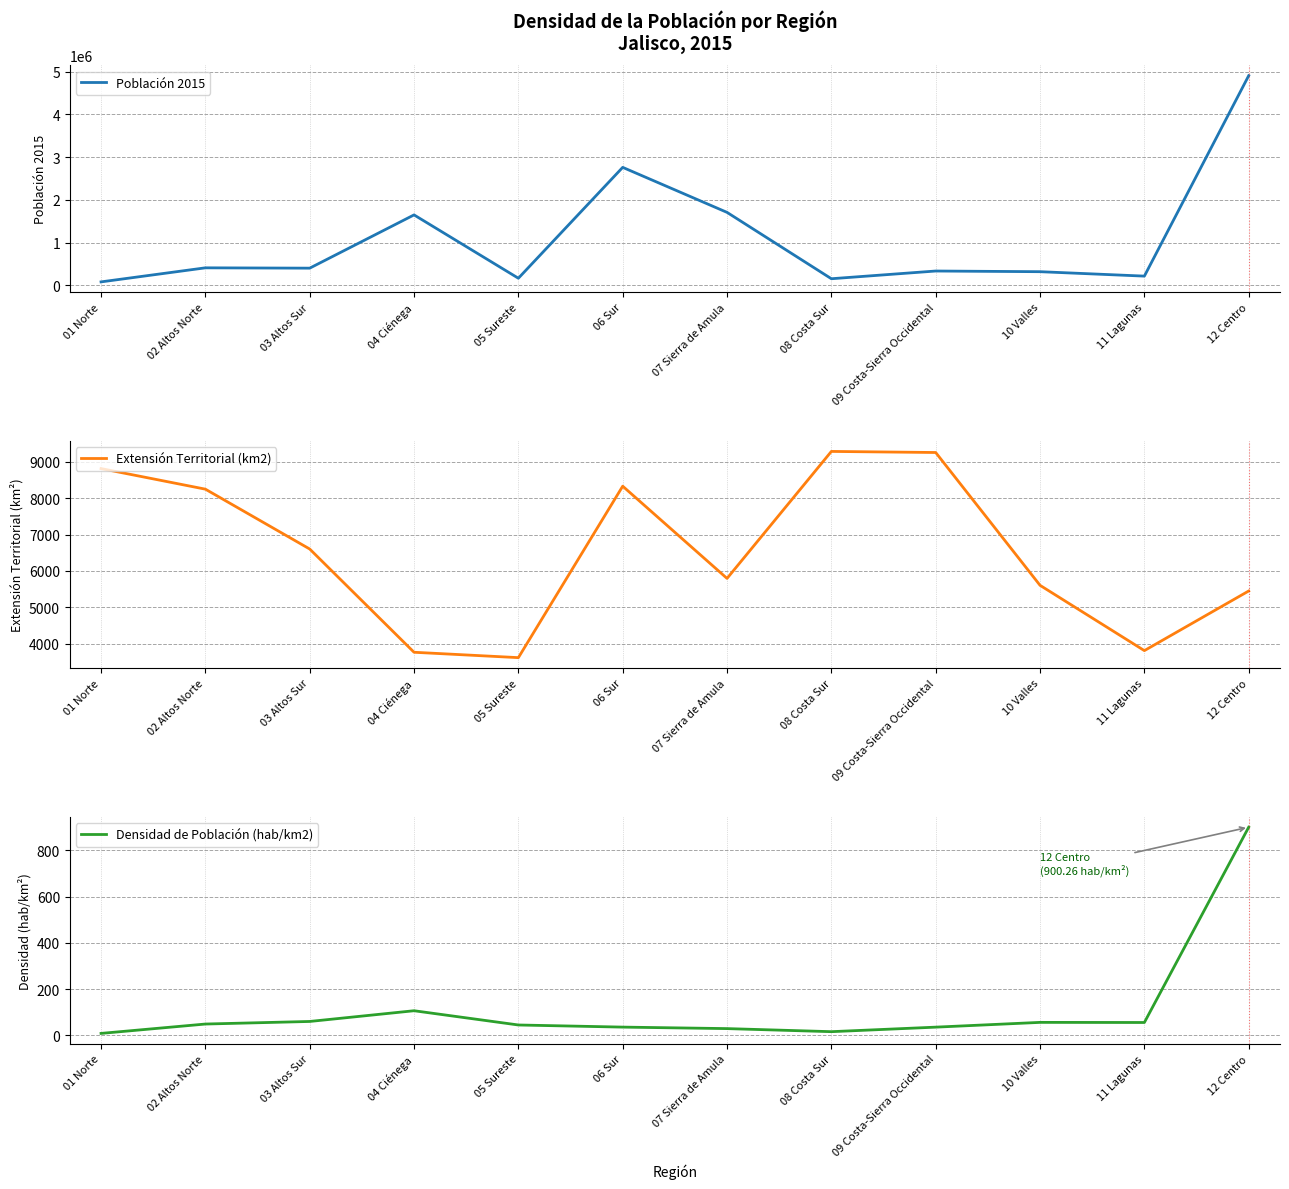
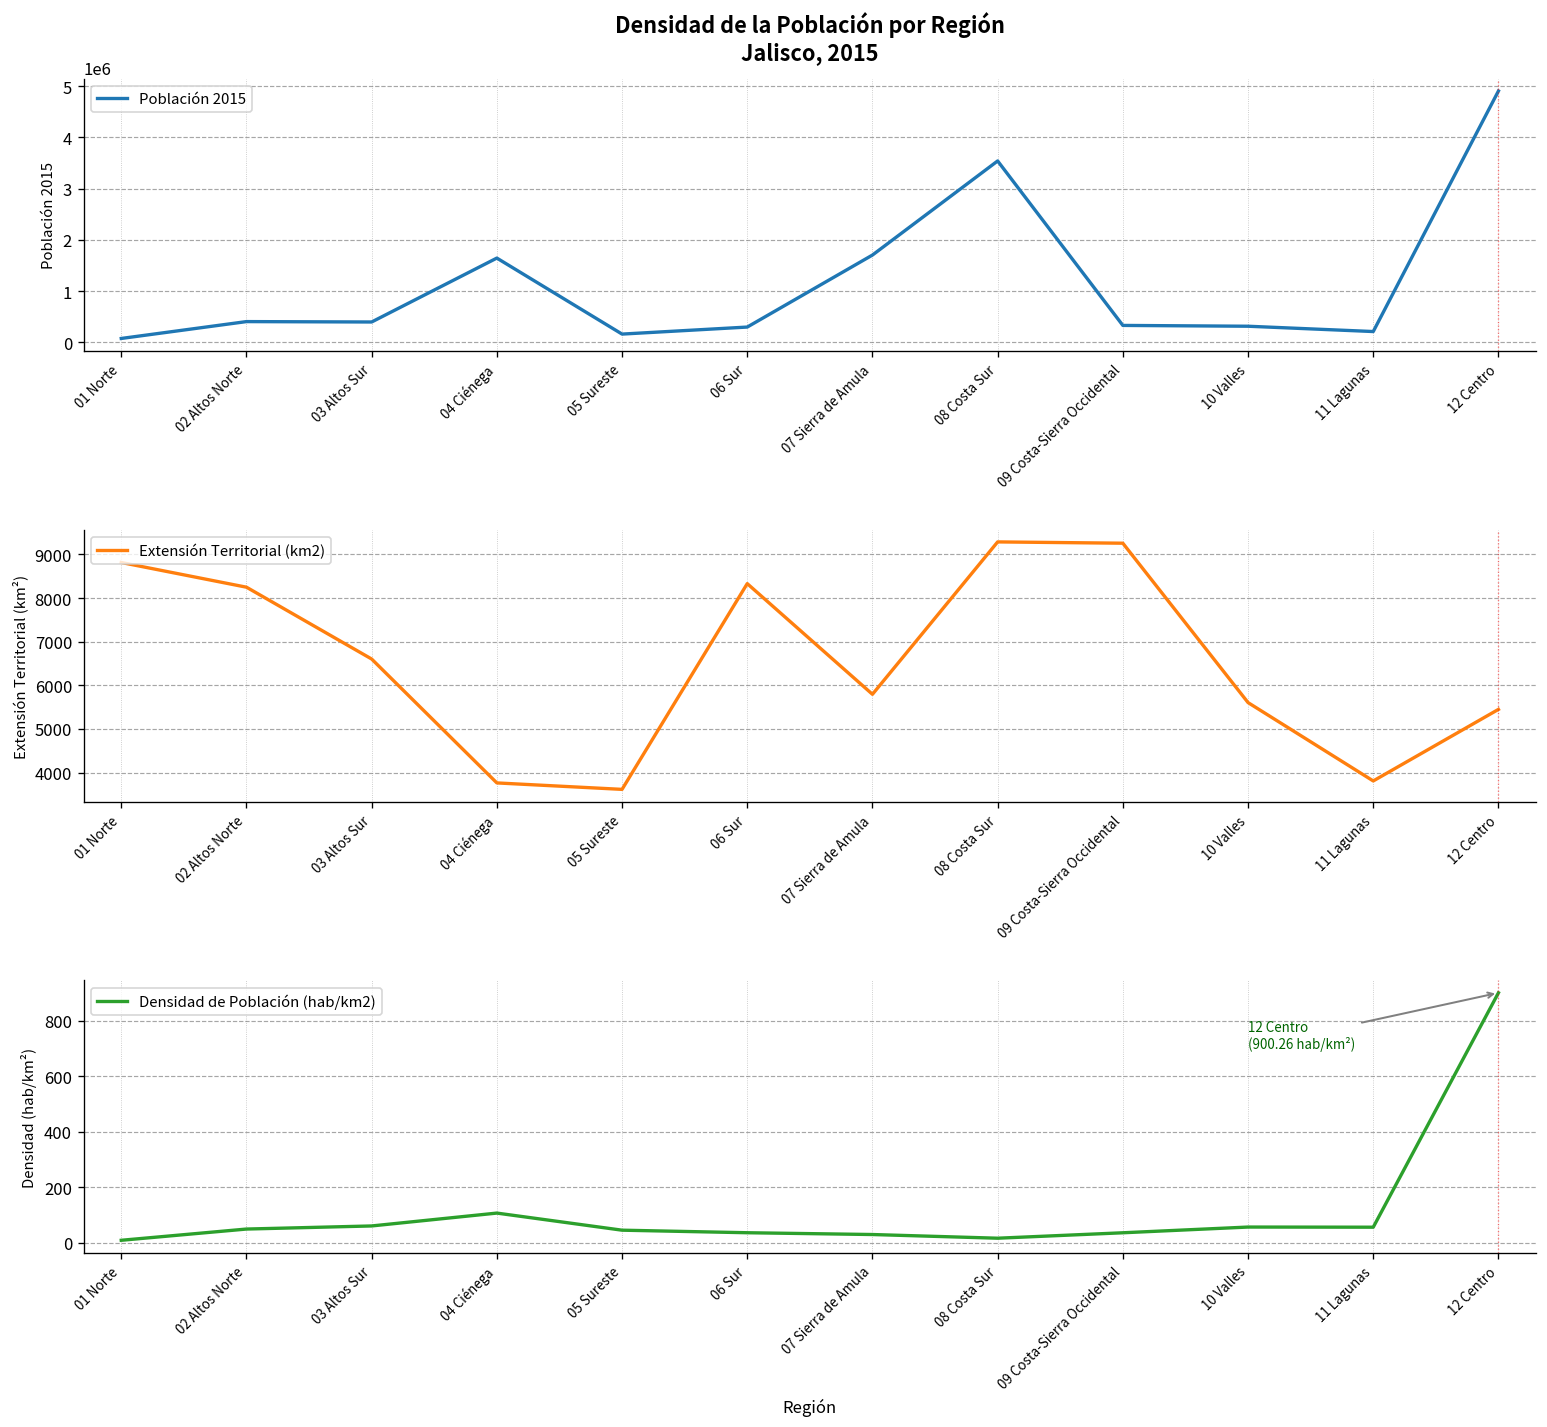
Densidad de la Población por Región Jalisco, 2015, 06 Sur: 2800000 -> 300000
Densidad de la Población por Región Jalisco, 2015, 08 Costa Sur: 200000 -> 3500000
